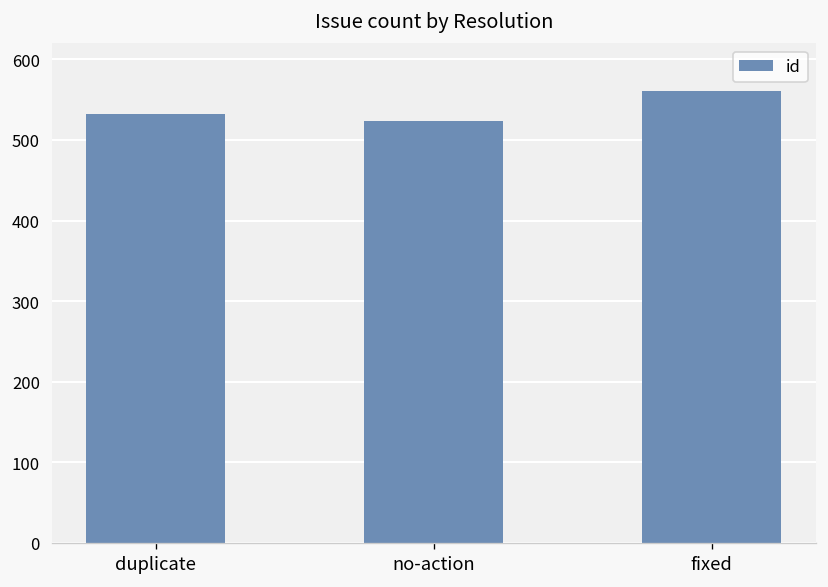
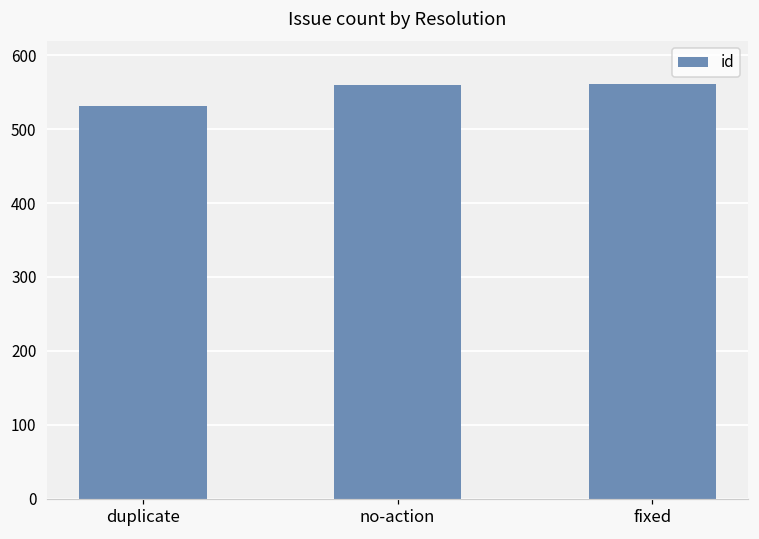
no-action: 520 -> 560
